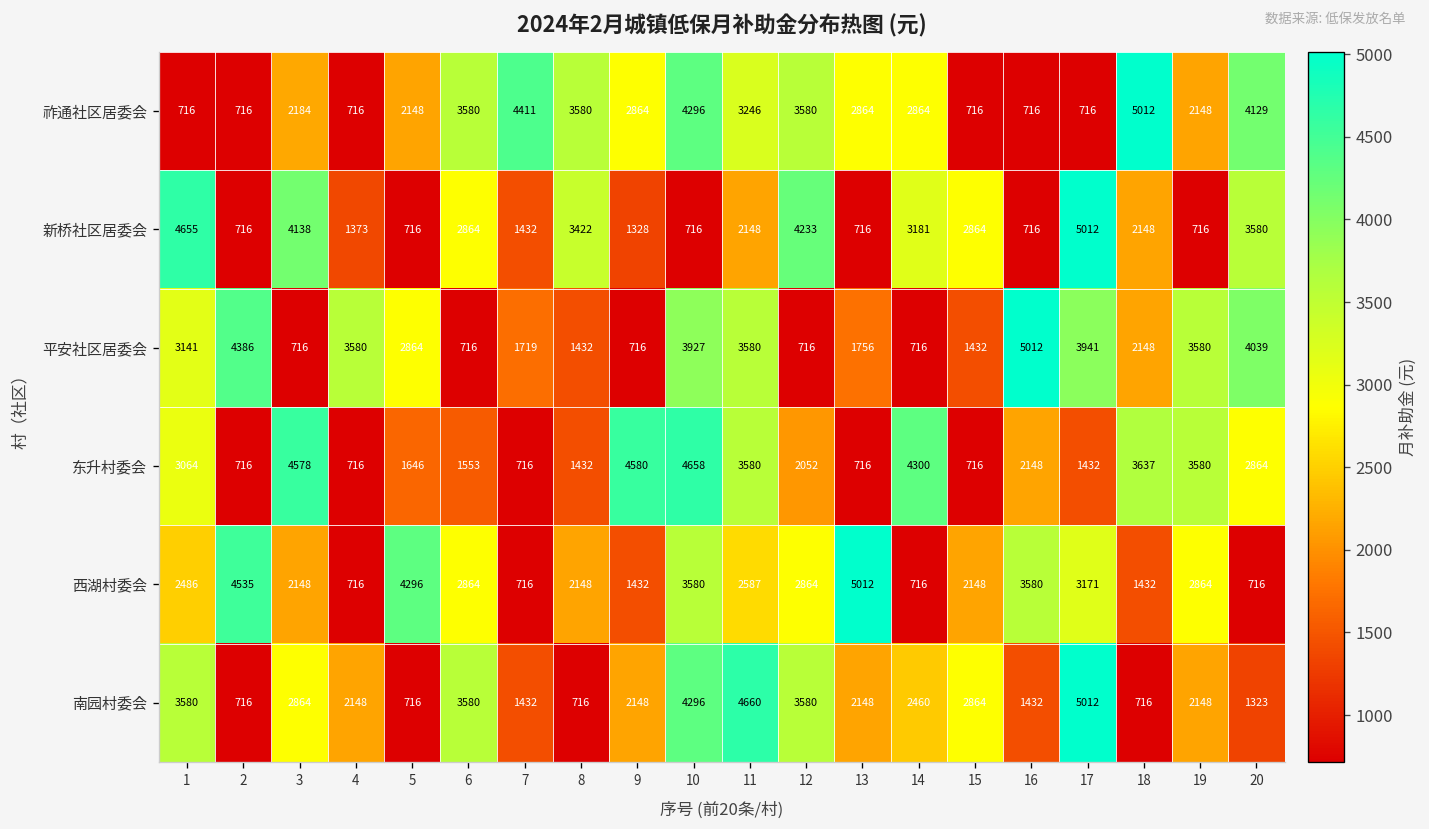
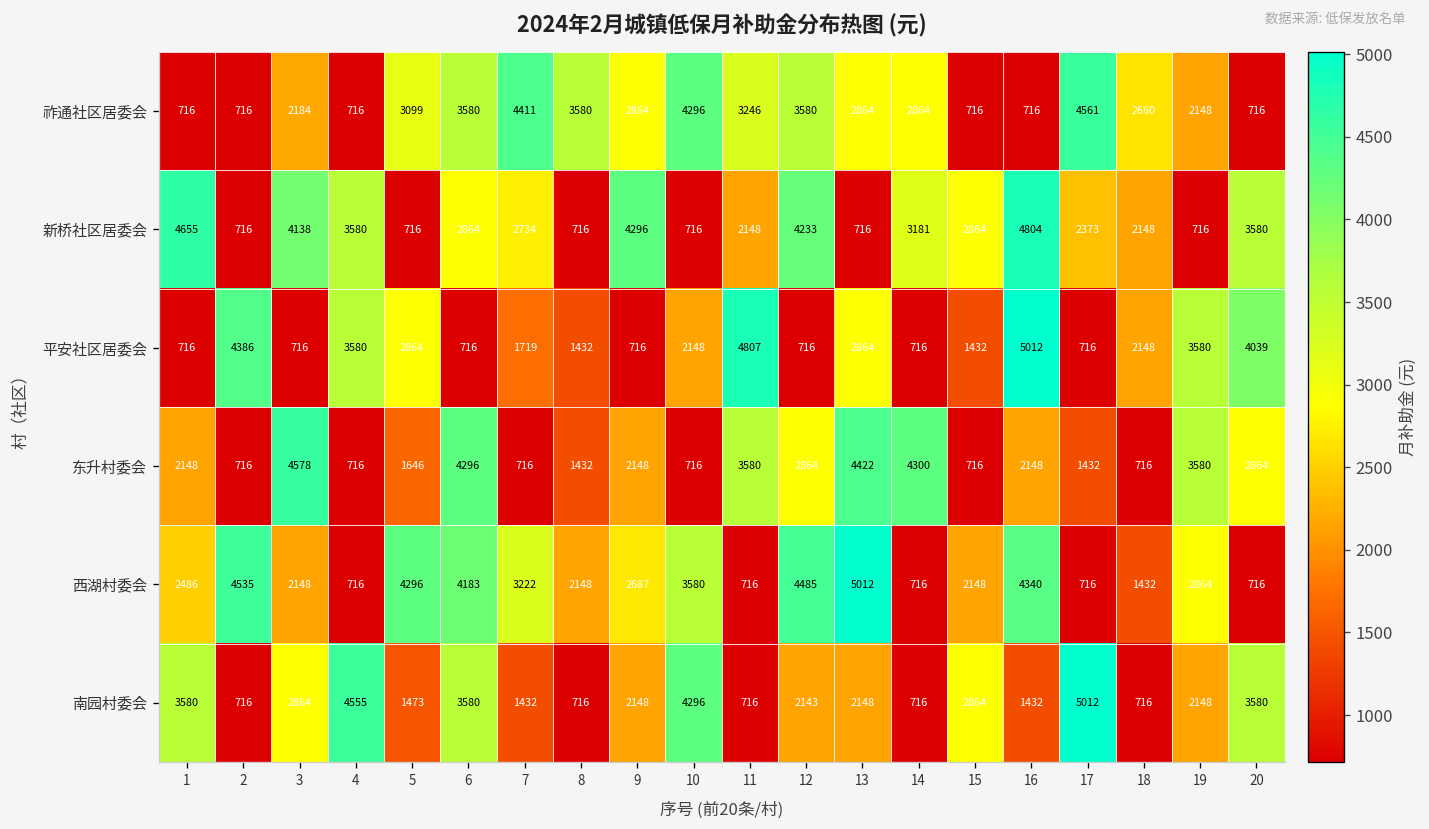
祚通社区居委会, 5: 2148 -> 3099
祚通社区居委会, 17: 716 -> 4561
祚通社区居委会, 18: 5012 -> 2660
祚通社区居委会, 20: 4129 -> 716
新桥社区居委会, 4: 1373 -> 3580
新桥社区居委会, 7: 1432 -> 2734
新桥社区居委会, 8: 3422 -> 716
新桥社区居委会, 9: 1328 -> 4296
新桥社区居委会, 16: 716 -> 4804
新桥社区居委会, 17: 5012 -> 2373
平安社区居委会, 1: 3141 -> 716
平安社区居委会, 10: 3927 -> 2148
平安社区居委会, 11: 3580 -> 4807
平安社区居委会, 13: 1756 -> 2864
平安社区居委会, 17: 3941 -> 716
东升村委会, 1: 3064 -> 2148
东升村委会, 6: 1553 -> 4296
东升村委会, 9: 4580 -> 2148
东升村委会, 10: 4658 -> 716
东升村委会, 12: 2052 -> 2864
东升村委会, 13: 716 -> 4422
东升村委会, 18: 3637 -> 716
西湖村委会, 6: 2864 -> 4183
西湖村委会, 7: 716 -> 3222
西湖村委会, 9: 1432 -> 2687
西湖村委会, 11: 2587 -> 716
西湖村委会, 12: 2864 -> 4485
西湖村委会, 16: 3580 -> 4340
西湖村委会, 17: 3171 -> 716
南园村委会, 4: 2148 -> 4555
南园村委会, 5: 716 -> 1473
南园村委会, 11: 4660 -> 716
南园村委会, 12: 3580 -> 2143
南园村委会, 14: 2460 -> 716
南园村委会, 20: 1323 -> 3580
